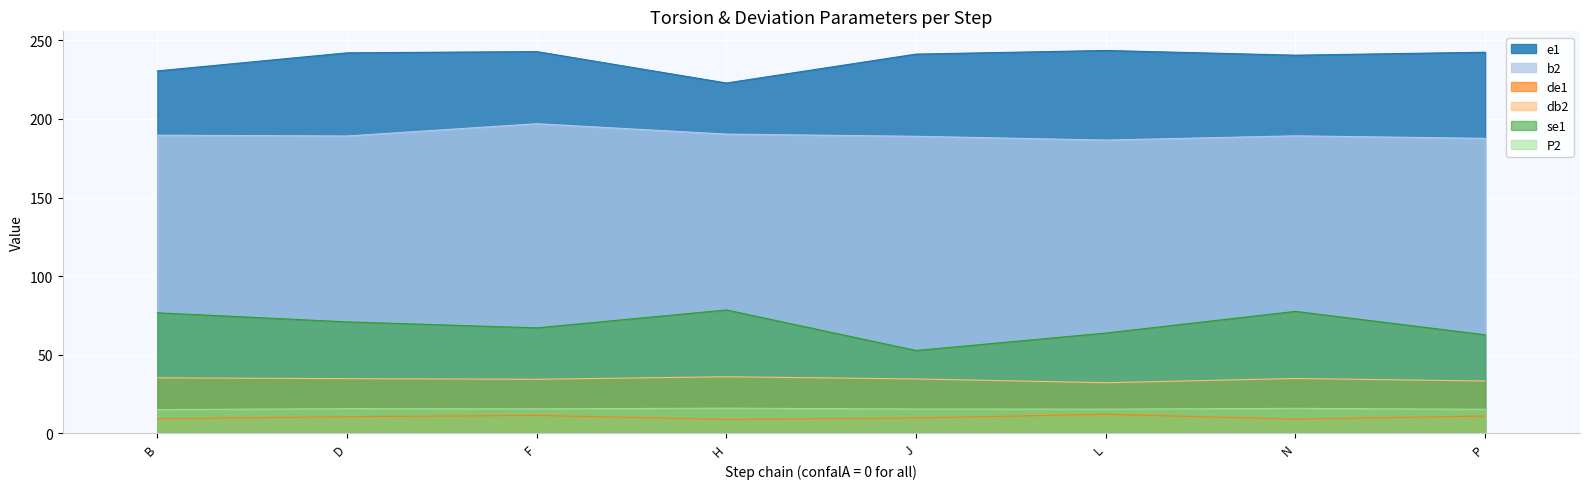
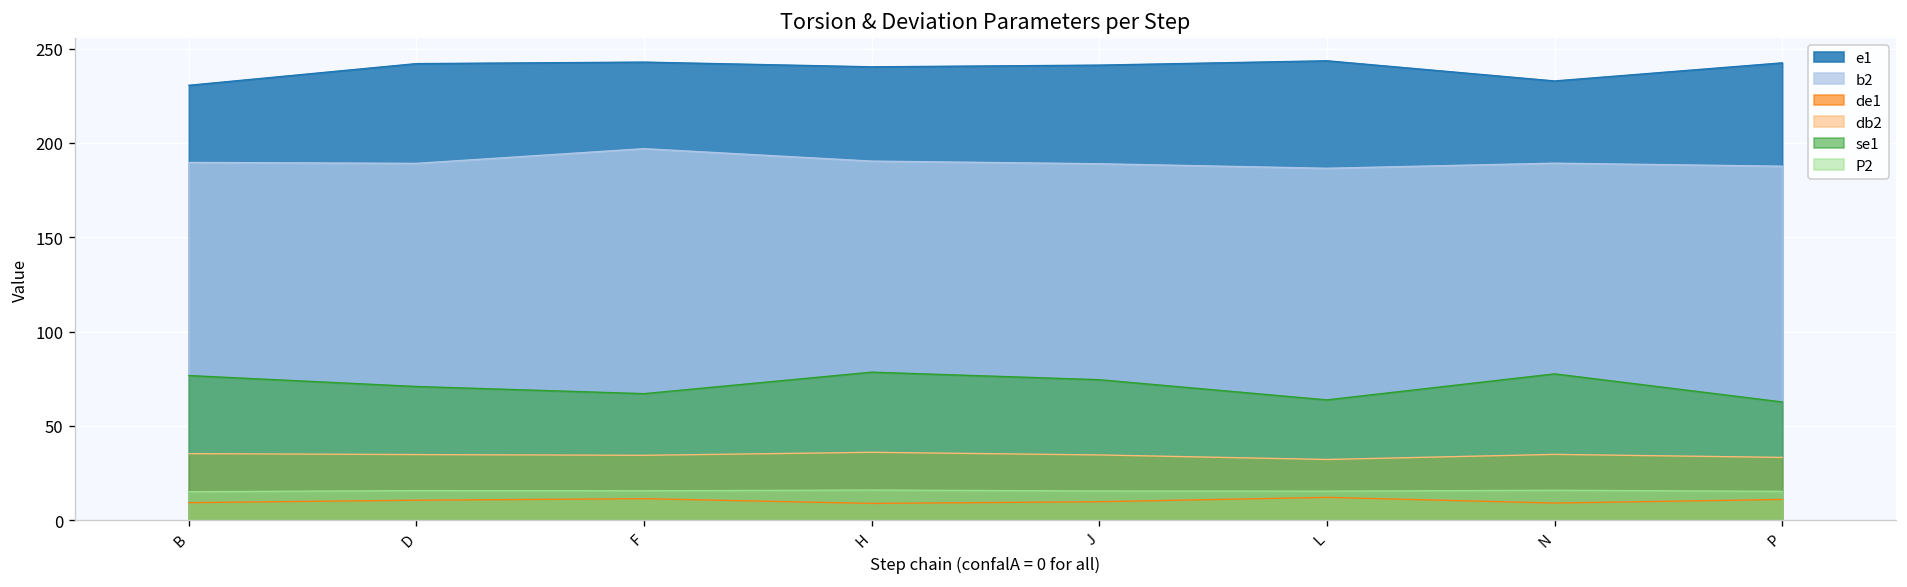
e1, H: 223 -> 240
se1, J: 53 -> 75
e1, N: 241 -> 233
